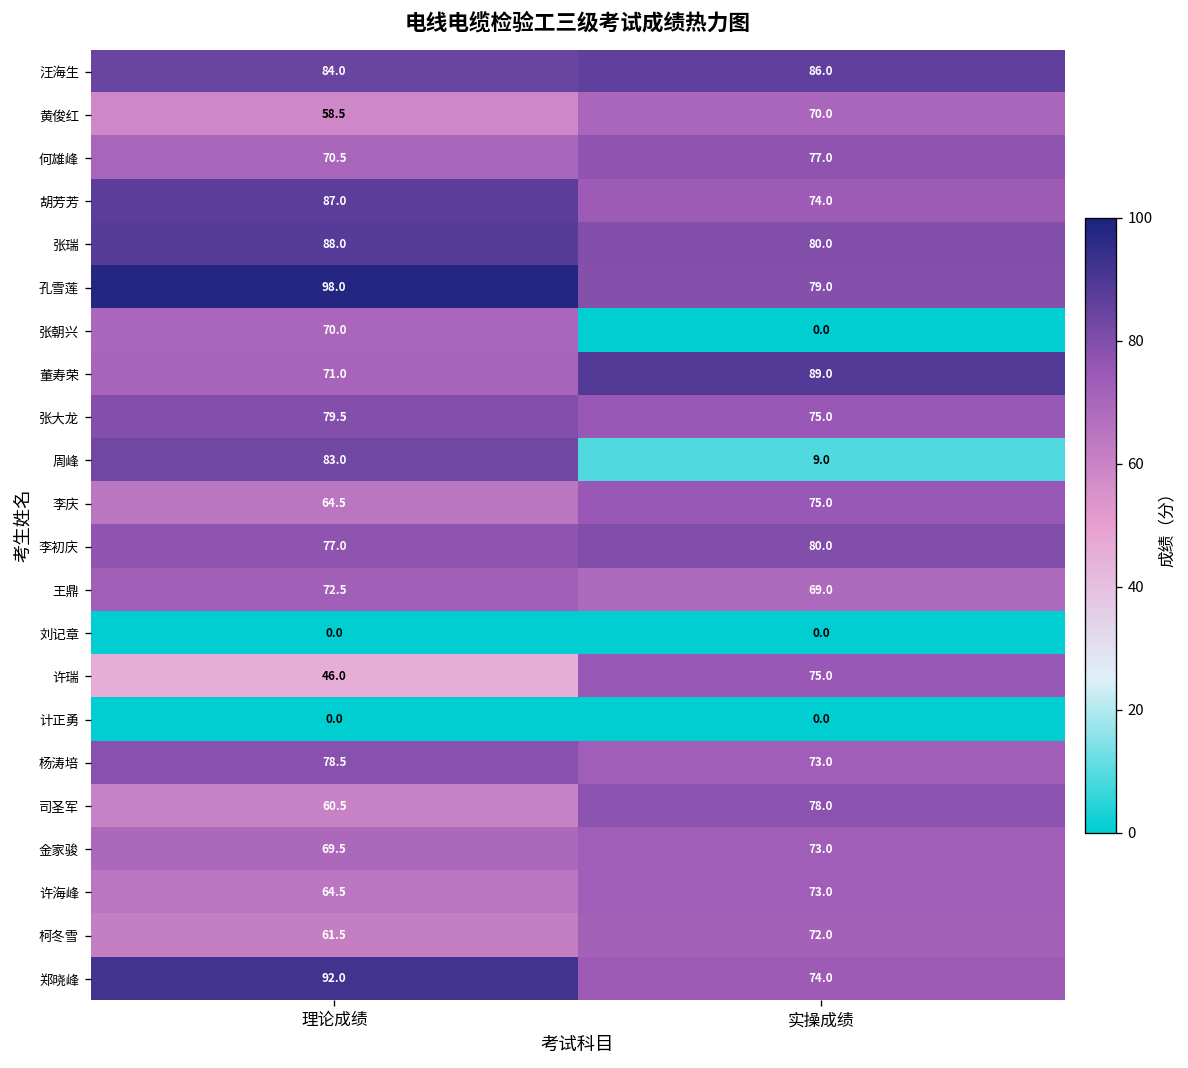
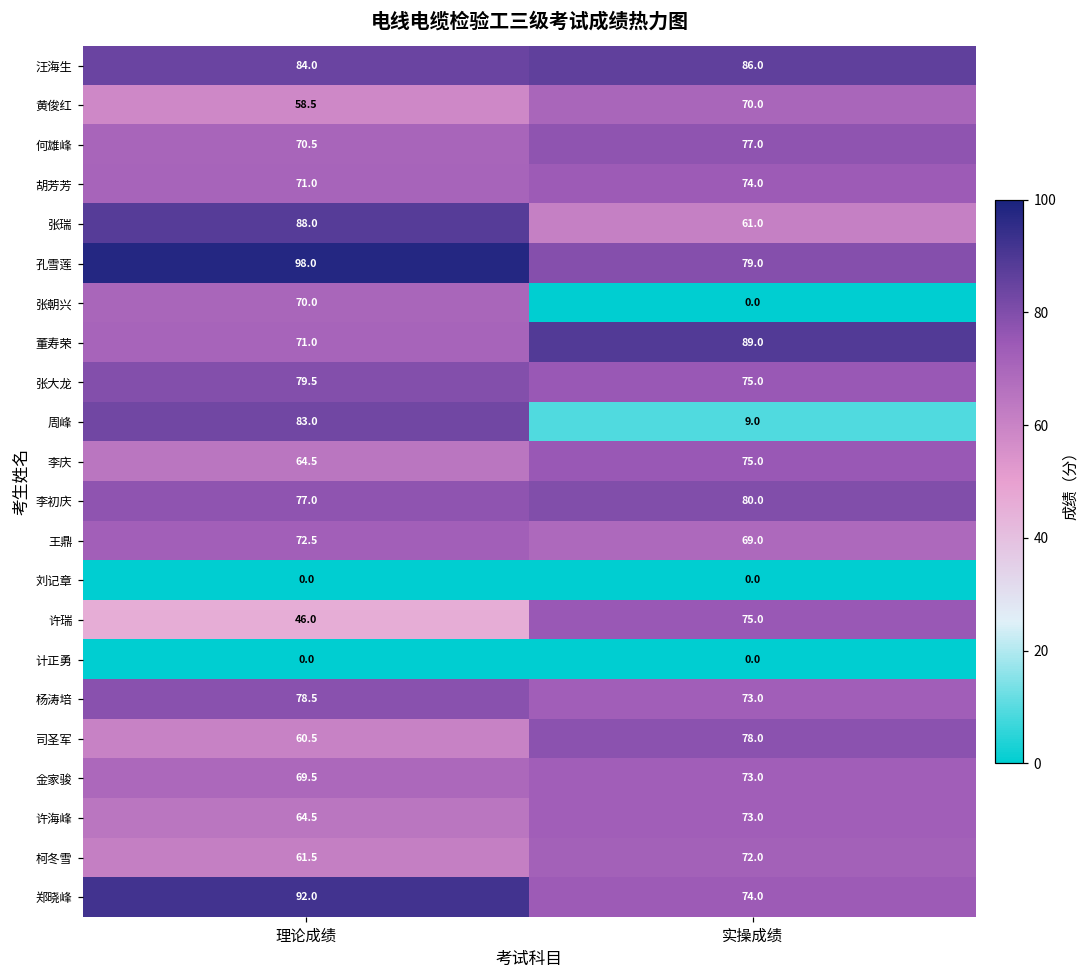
胡芳芳, 理论成绩: 87.0 -> 71.0
张瑞, 实操成绩: 80.0 -> 61.0
